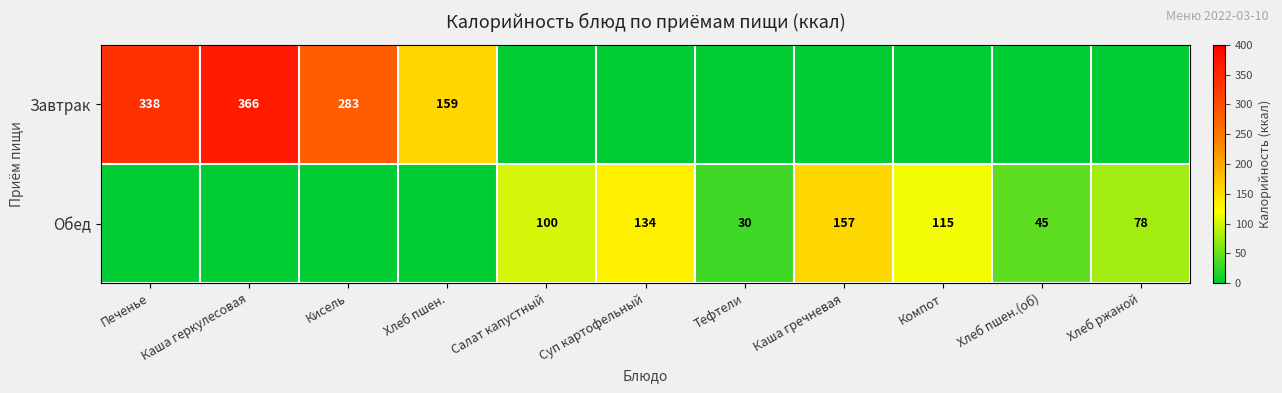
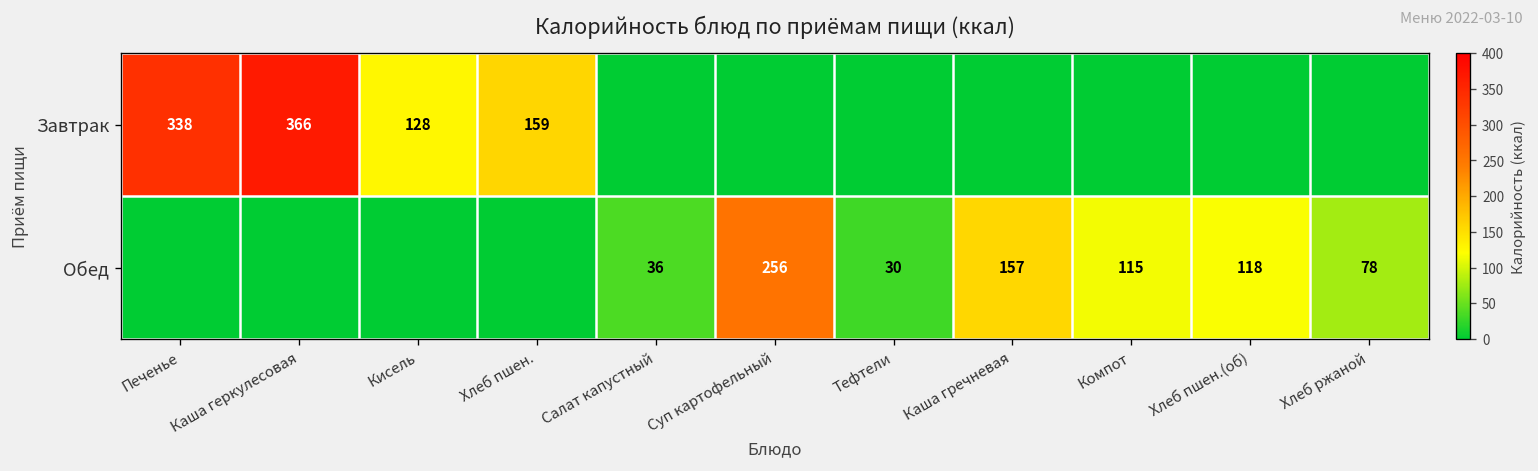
Завтрак, Кисель: 283 -> 128
Обед, Салат капустный: 100 -> 36
Обед, Суп картофельный: 134 -> 256
Обед, Хлеб пшен.(об): 45 -> 118
